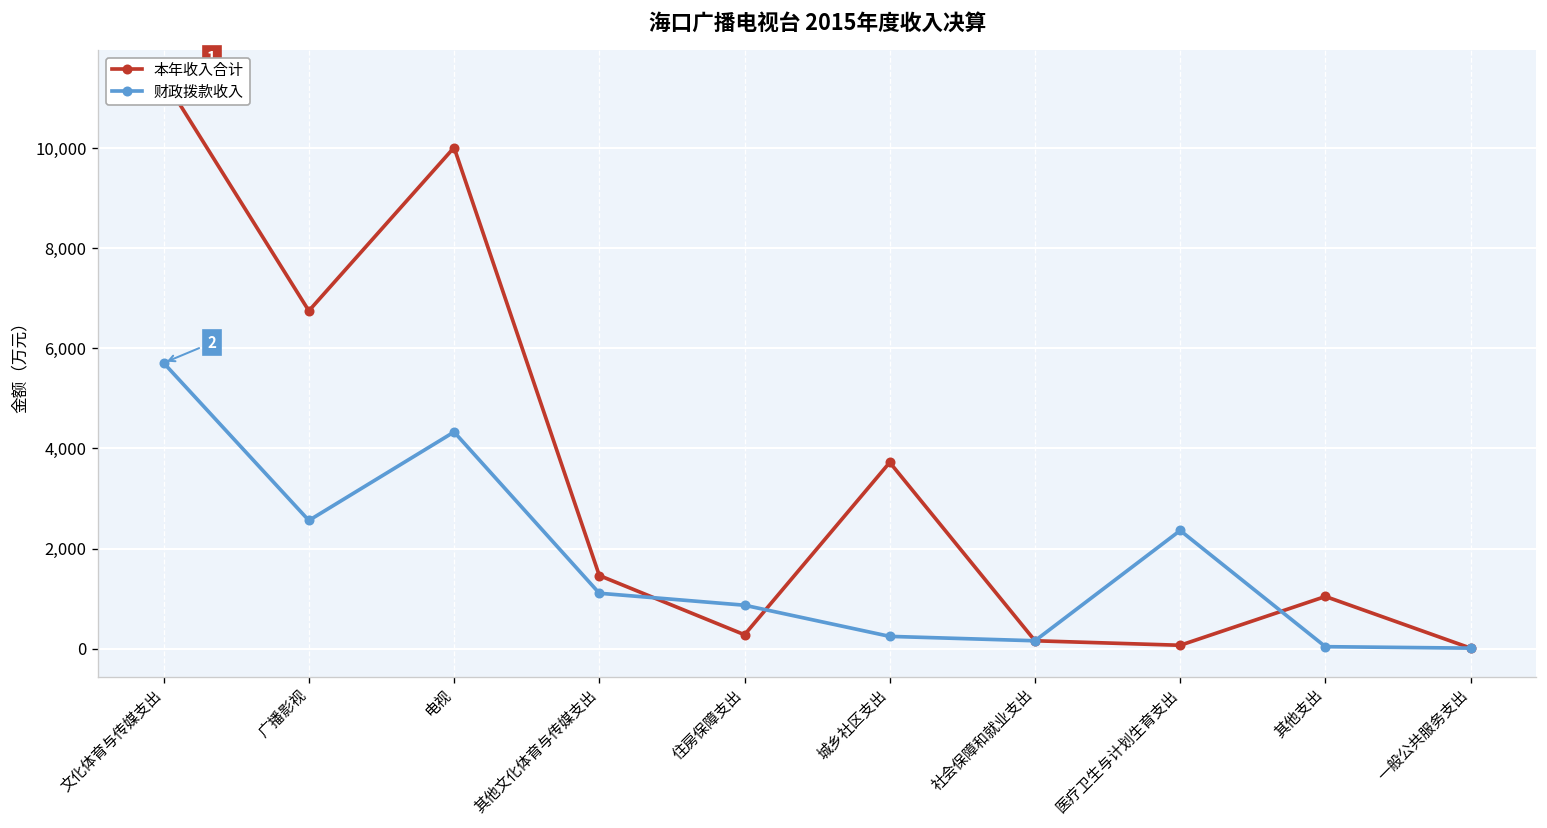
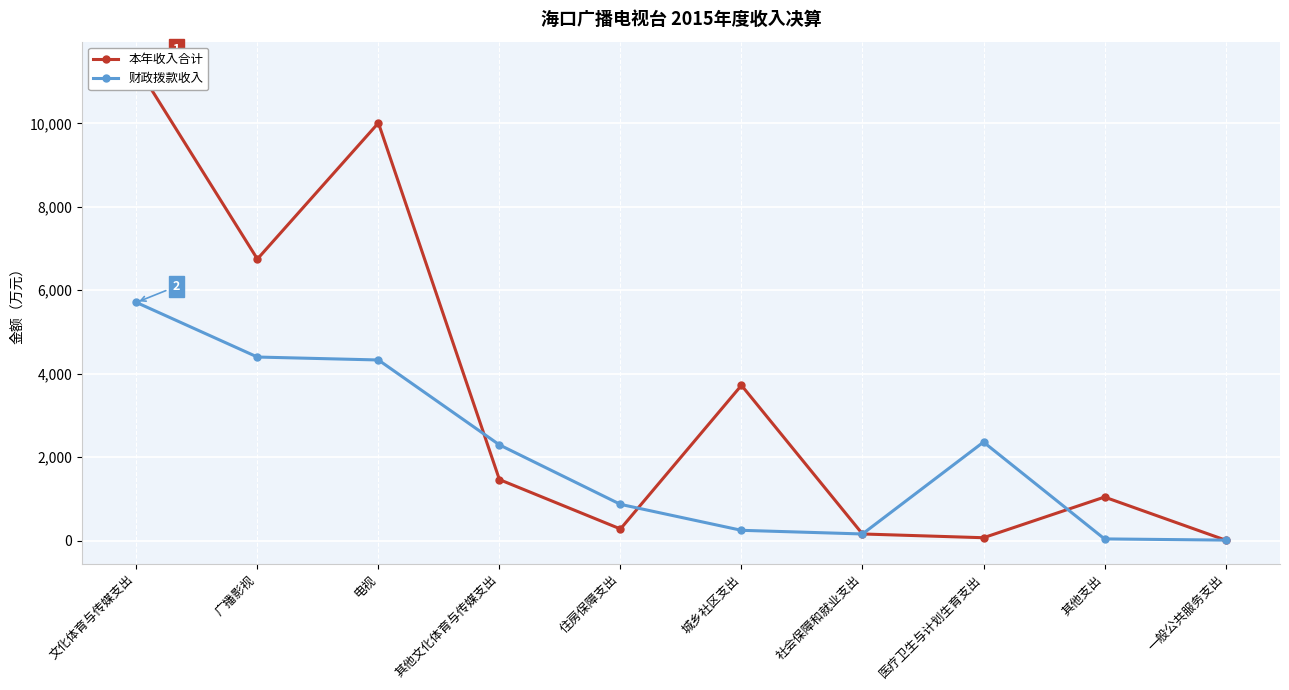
财政拨款收入, 广播影视: 2,600 -> 4,400
财政拨款收入, 其他文化体育与传媒支出: 1,100 -> 2,300
